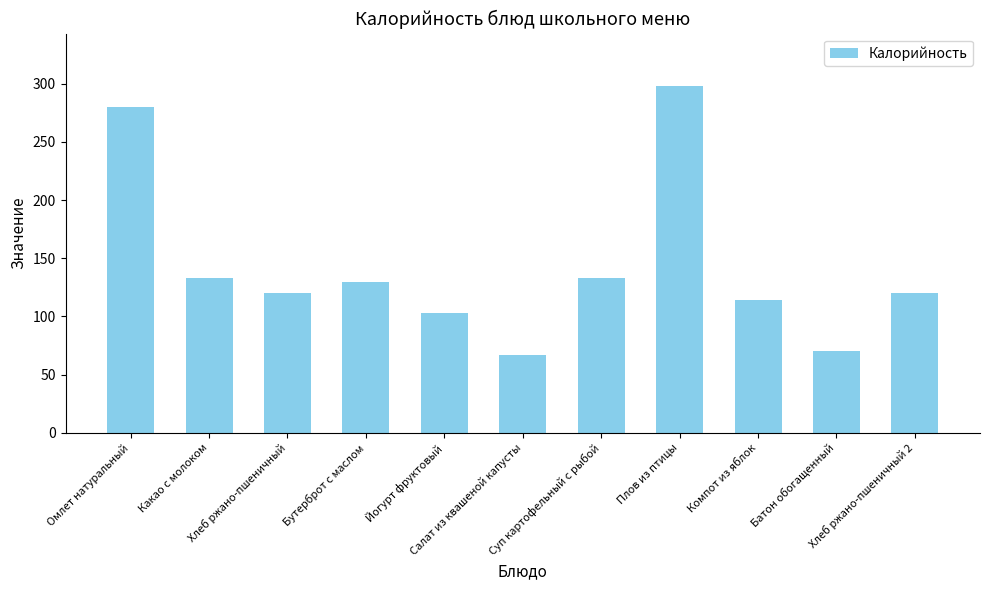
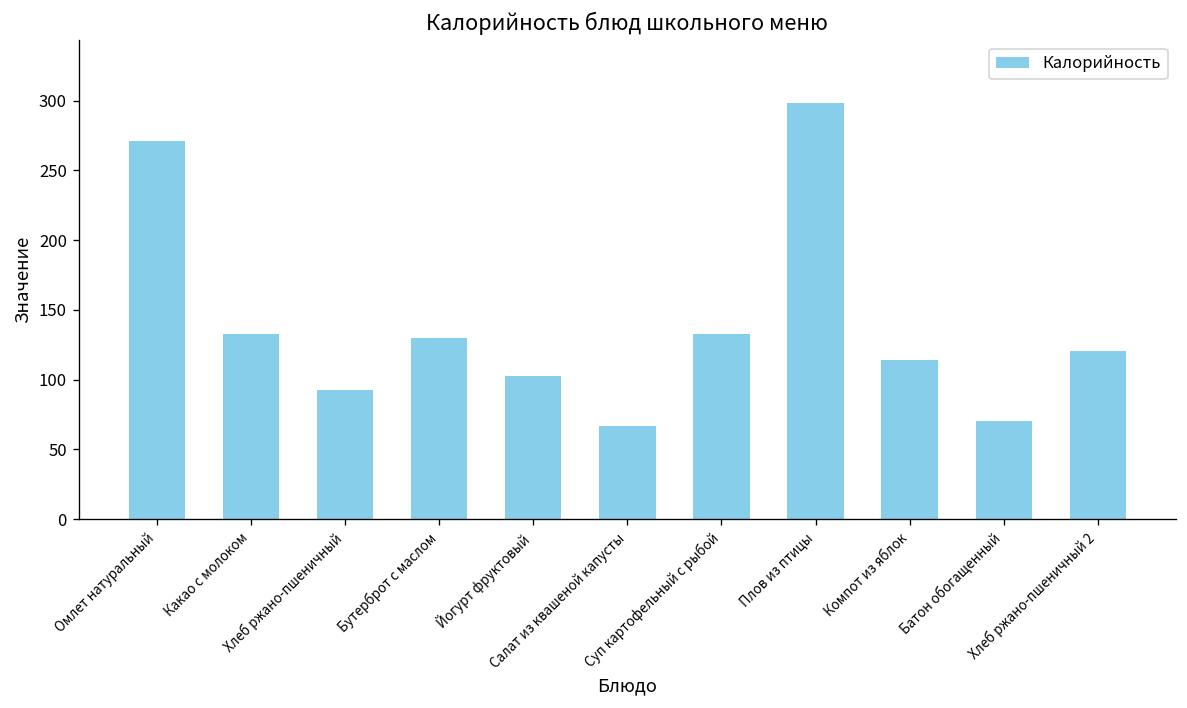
Омлет натуральный: 280 -> 271
Хлеб ржано-пшеничный: 120 -> 93
